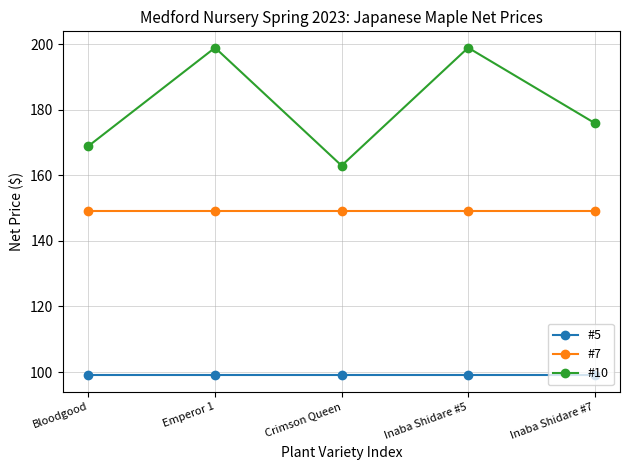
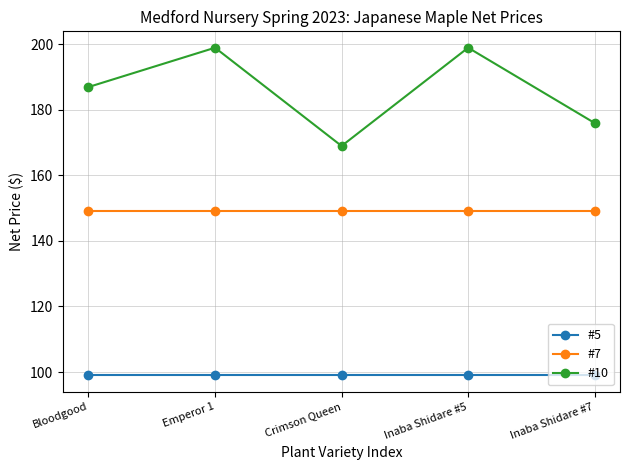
#10, Bloodgood: 169 -> 187
#10, Crimson Queen: 163 -> 169
